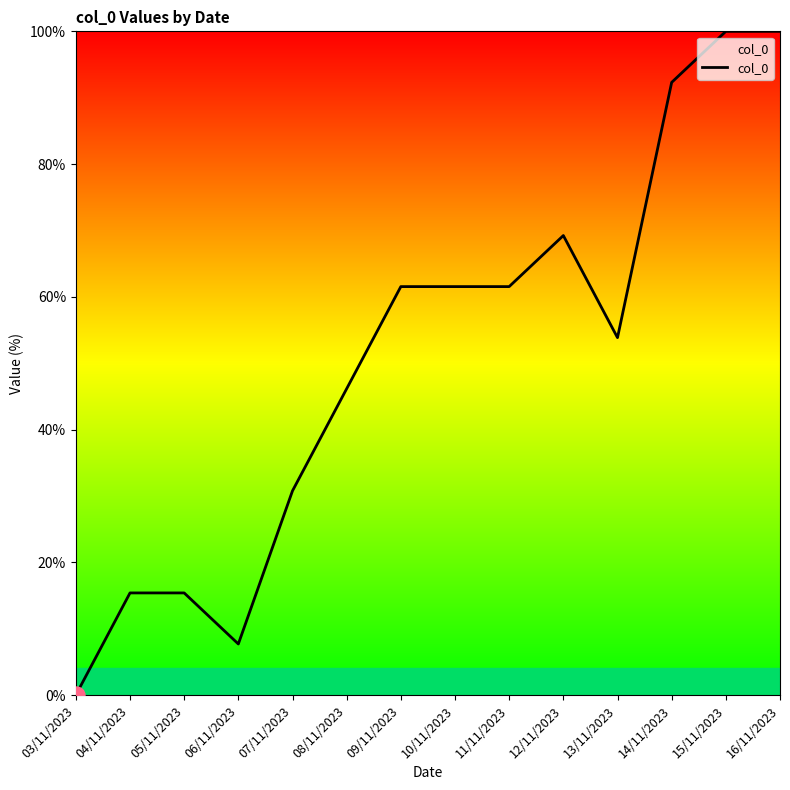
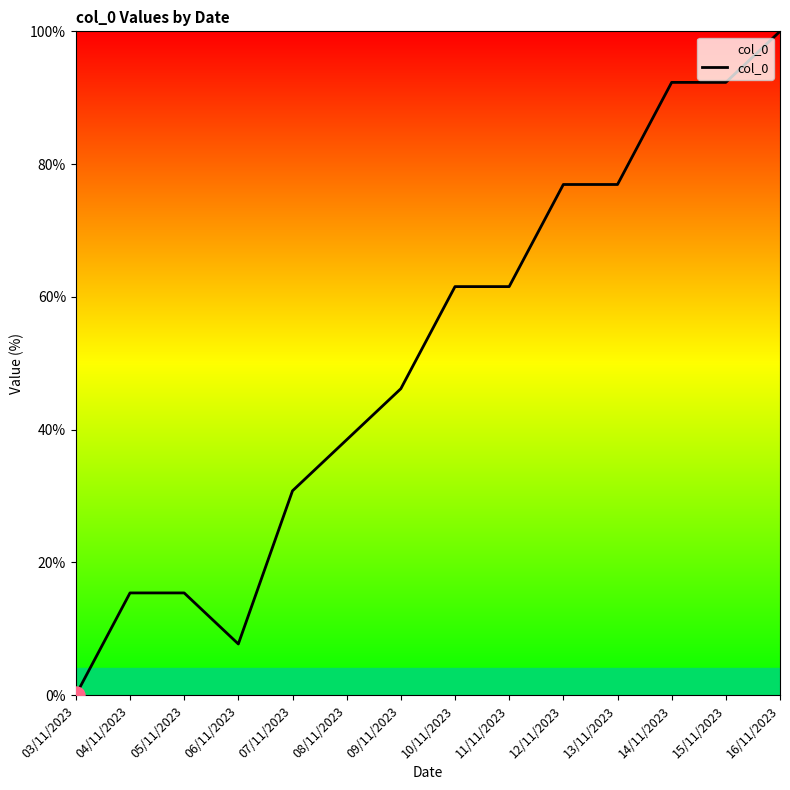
col_0, 08/11/2023: 46% -> 38%
col_0, 09/11/2023: 62% -> 46%
col_0, 12/11/2023: 69% -> 77%
col_0, 13/11/2023: 54% -> 77%
col_0, 15/11/2023: 100% -> 92%
